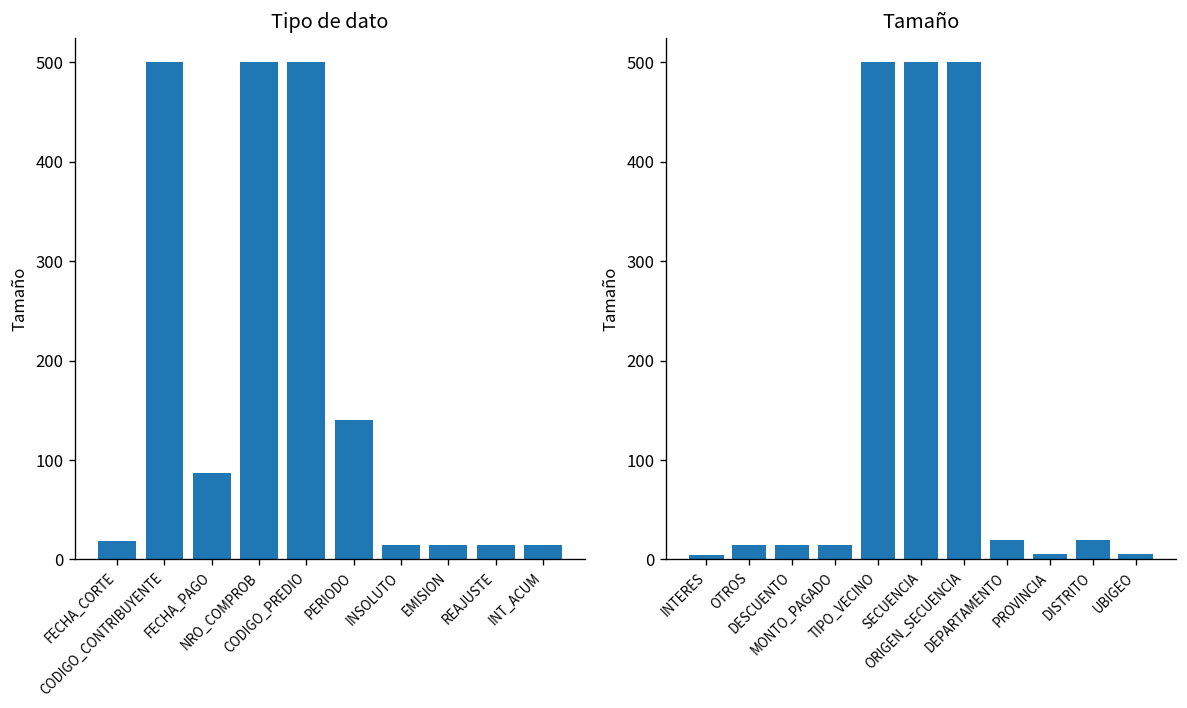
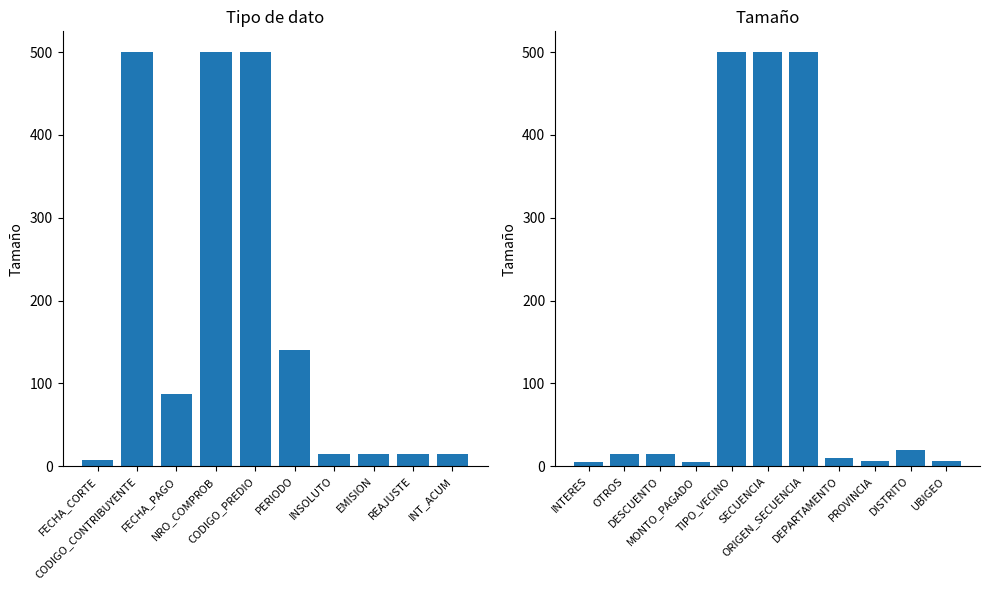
Tipo de dato, FECHA_CORTE: 20 -> 10
Tamaño, MONTO_PAGADO: 20 -> 10
Tamaño, DEPARTAMENTO: 20 -> 10
